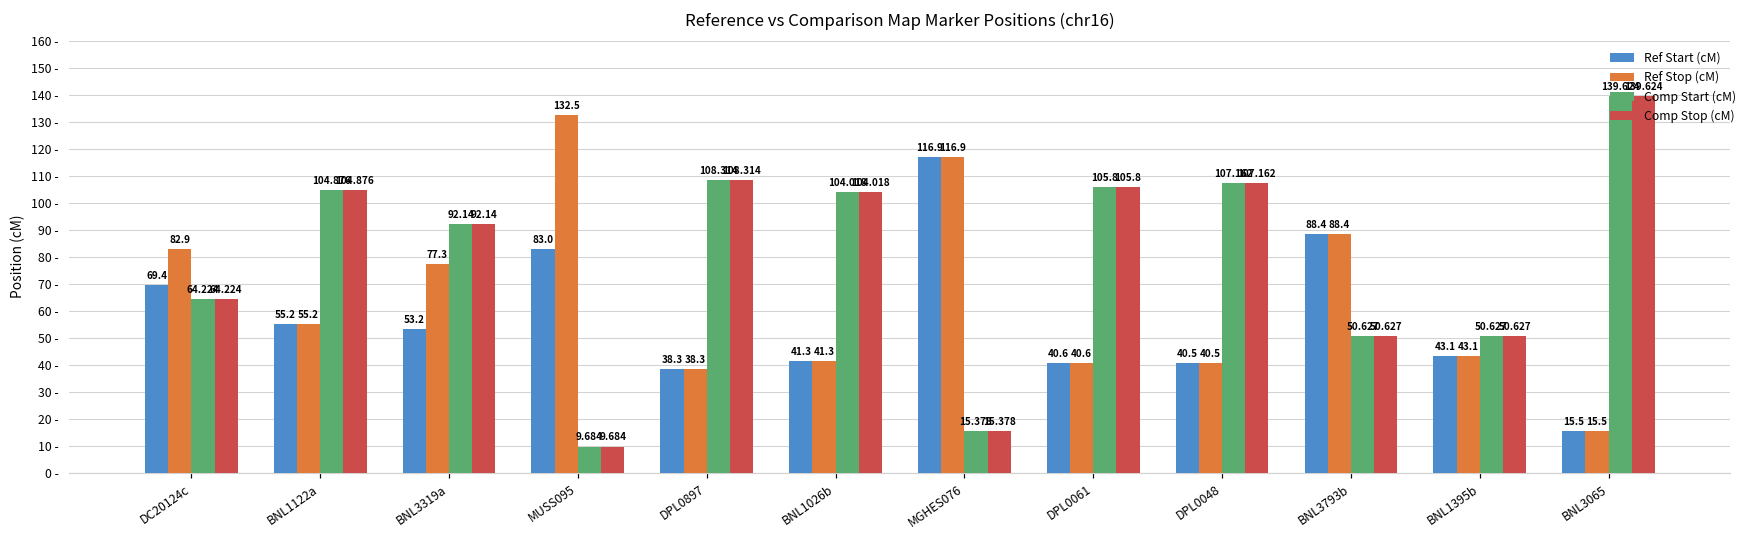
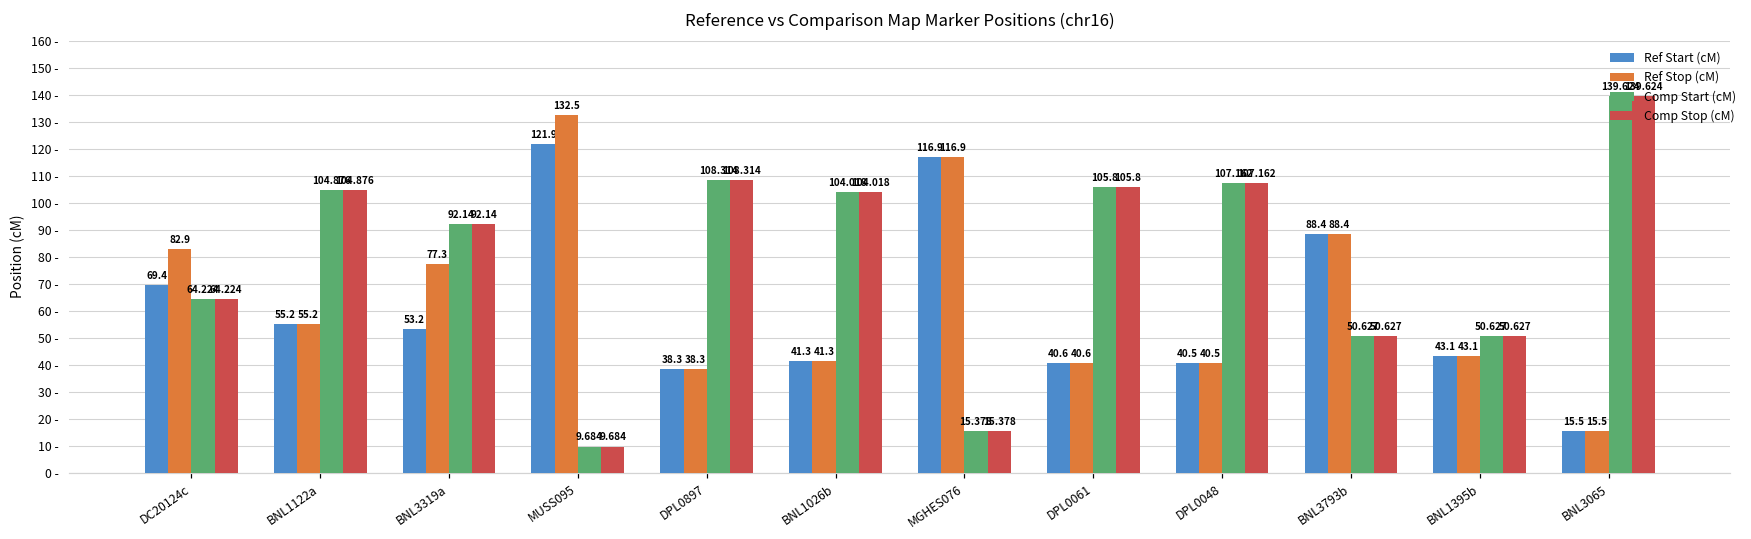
Ref Start (cM), MUSS095: 83.0 -> 121.9
